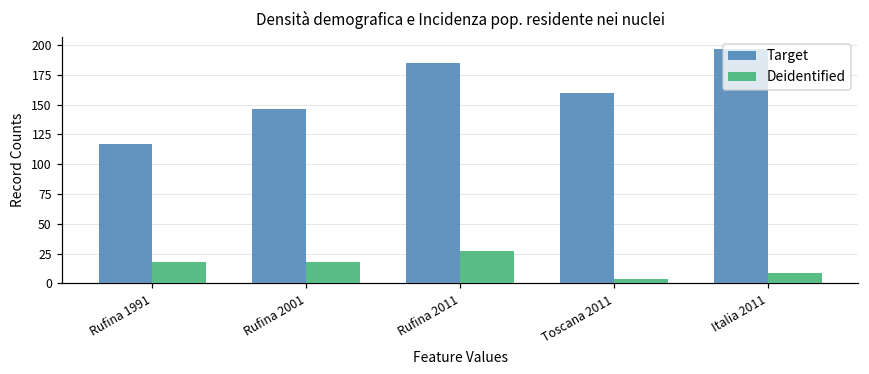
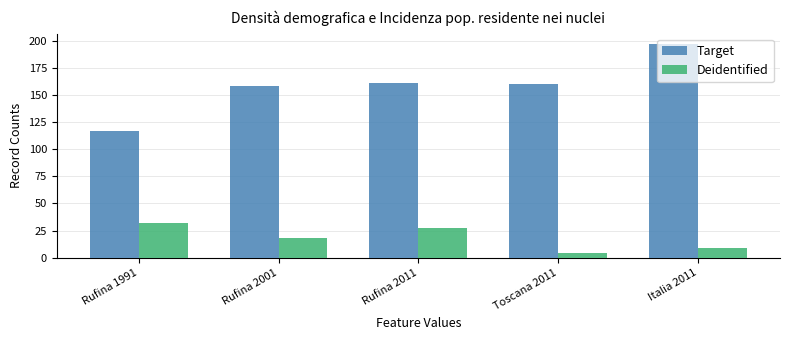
Deidentified, Rufina 1991: 18 -> 32
Target, Rufina 2001: 146 -> 158
Target, Rufina 2011: 185 -> 161
